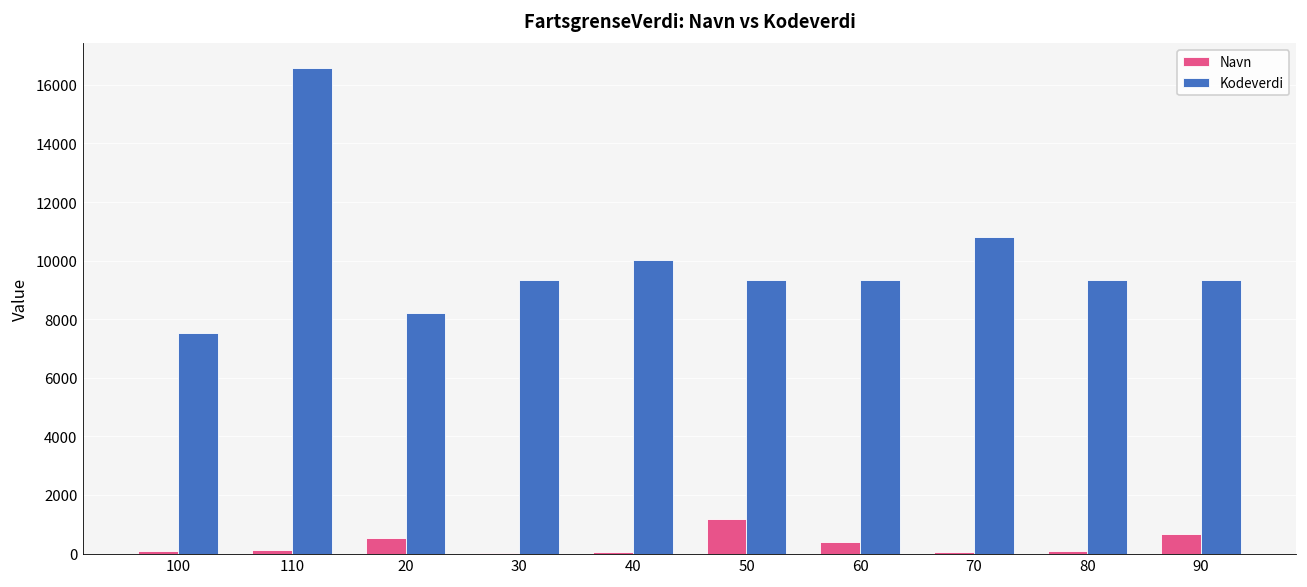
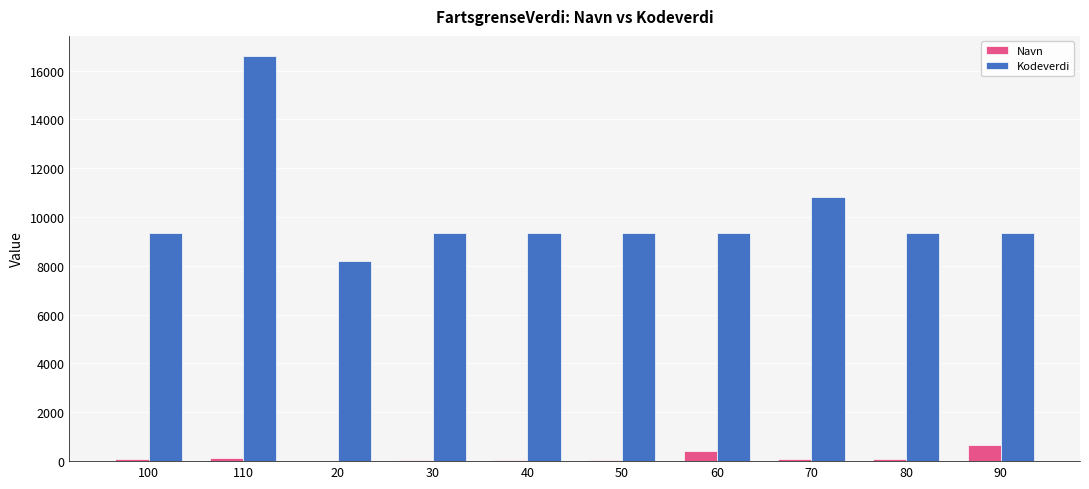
Kodeverdi, 100: 7500 -> 9300
Navn, 20: 500 -> 0
Kodeverdi, 40: 10000 -> 9300
Navn, 50: 1200 -> 100
